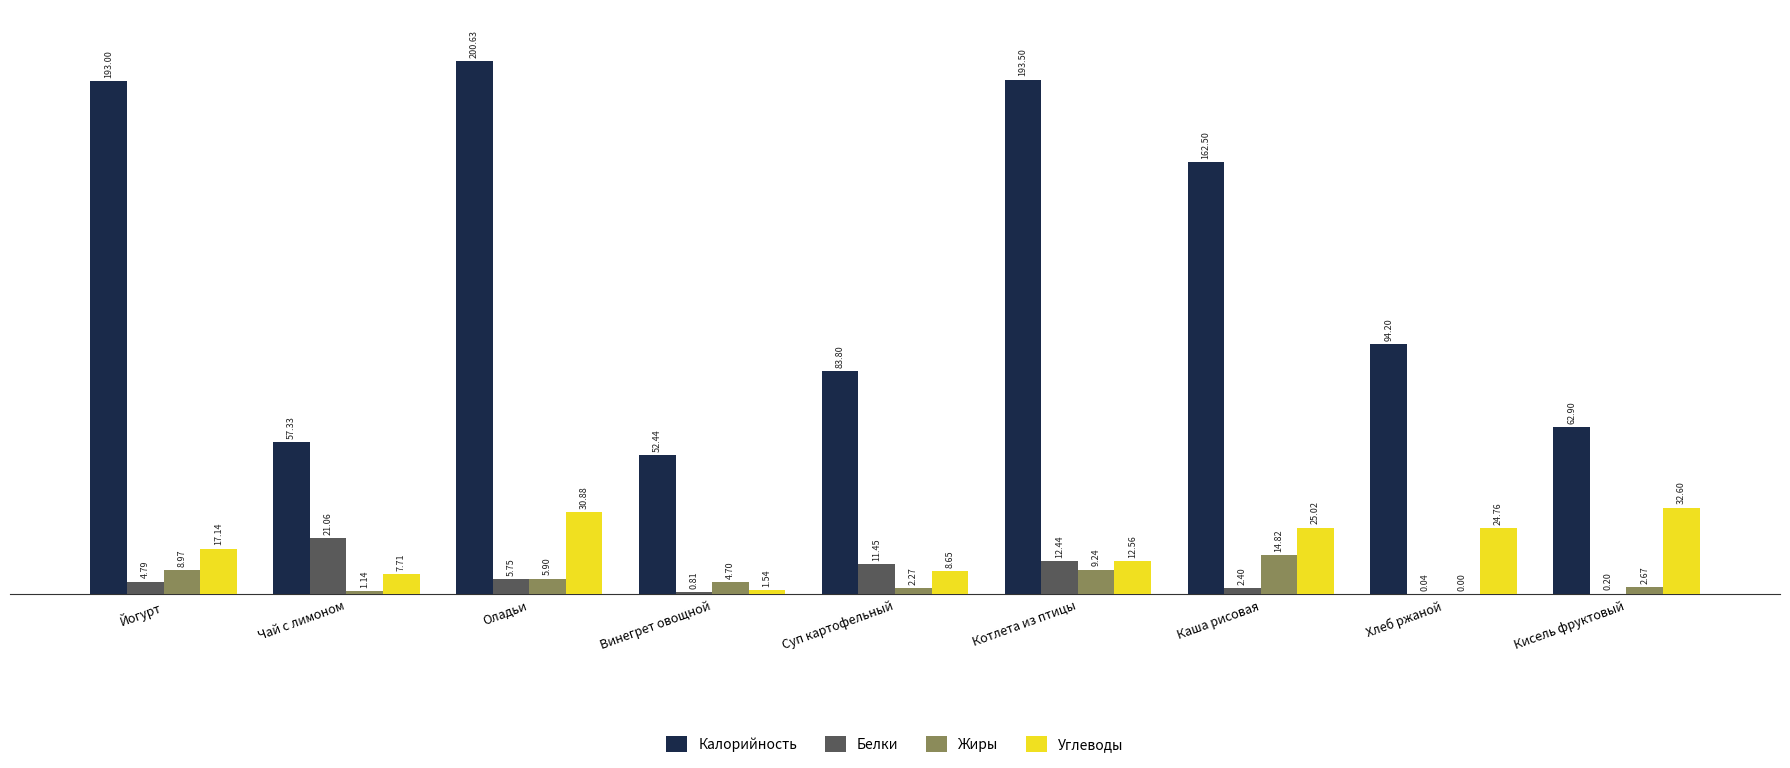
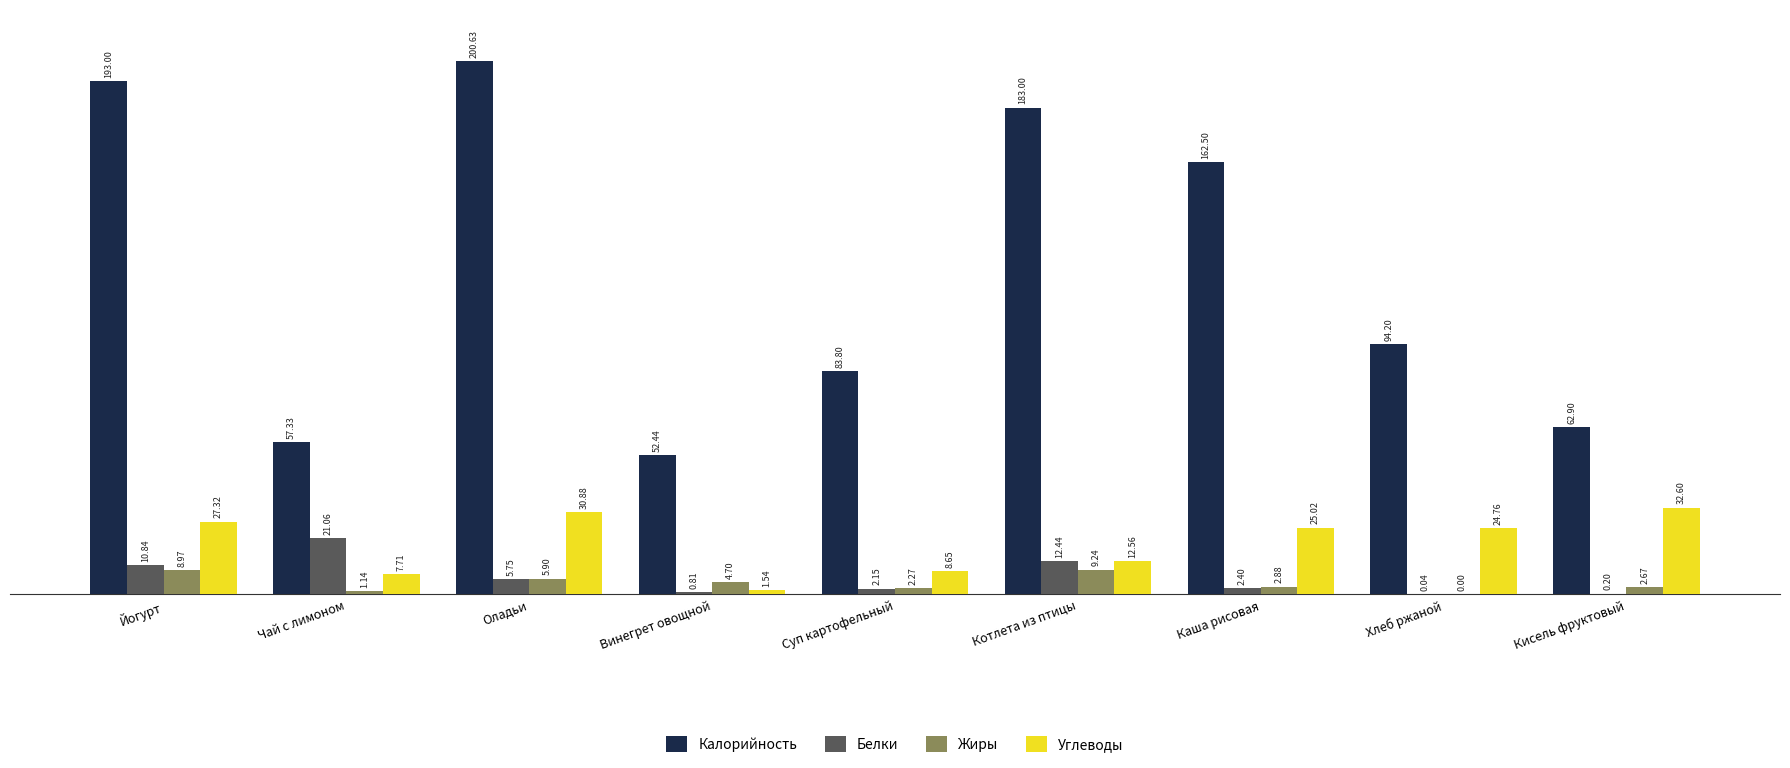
Белки, Йогурт: 4.79 -> 10.84
Углеводы, Йогурт: 17.14 -> 27.32
Белки, Суп картофельный: 11.45 -> 2.15
Калорийность, Котлета из птицы: 193.50 -> 183.00
Жиры, Каша рисовая: 14.82 -> 2.88
